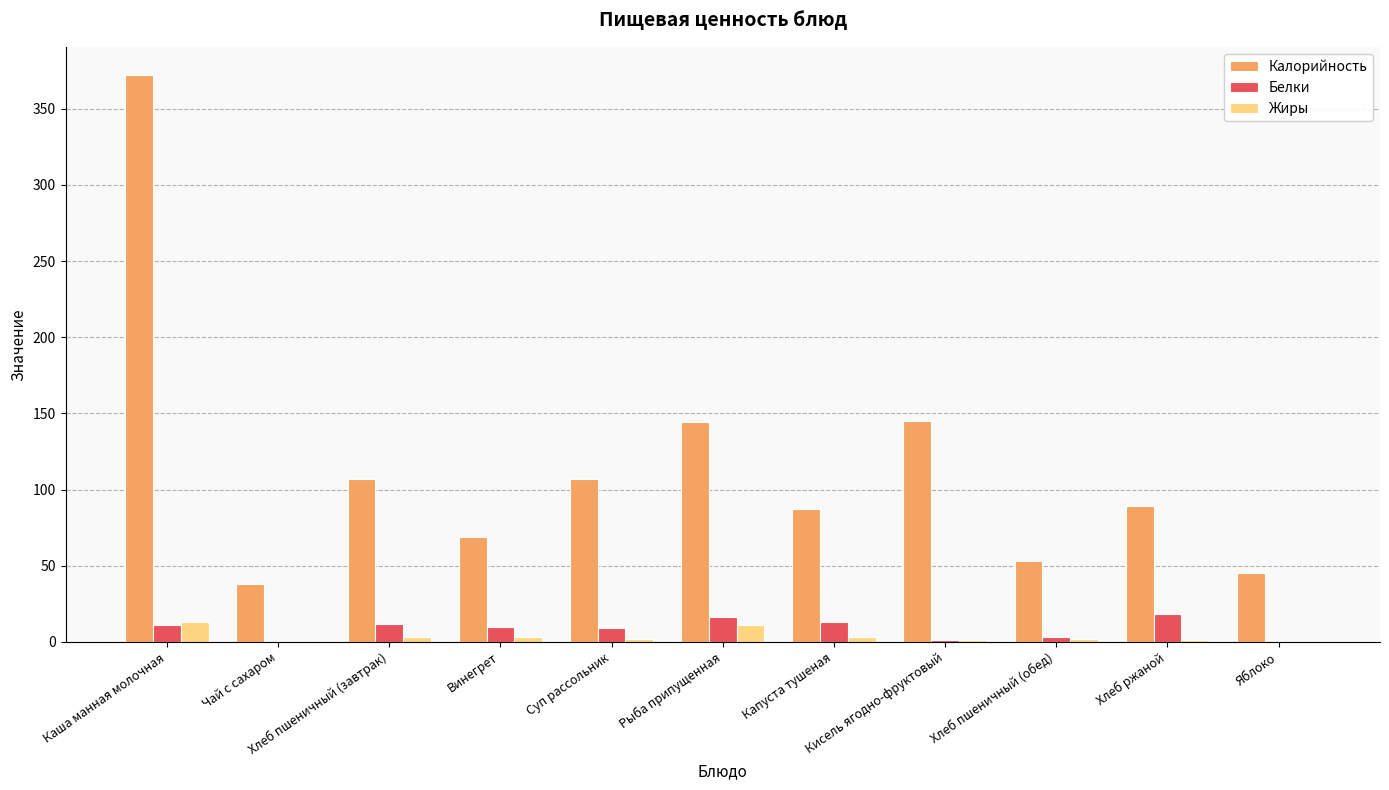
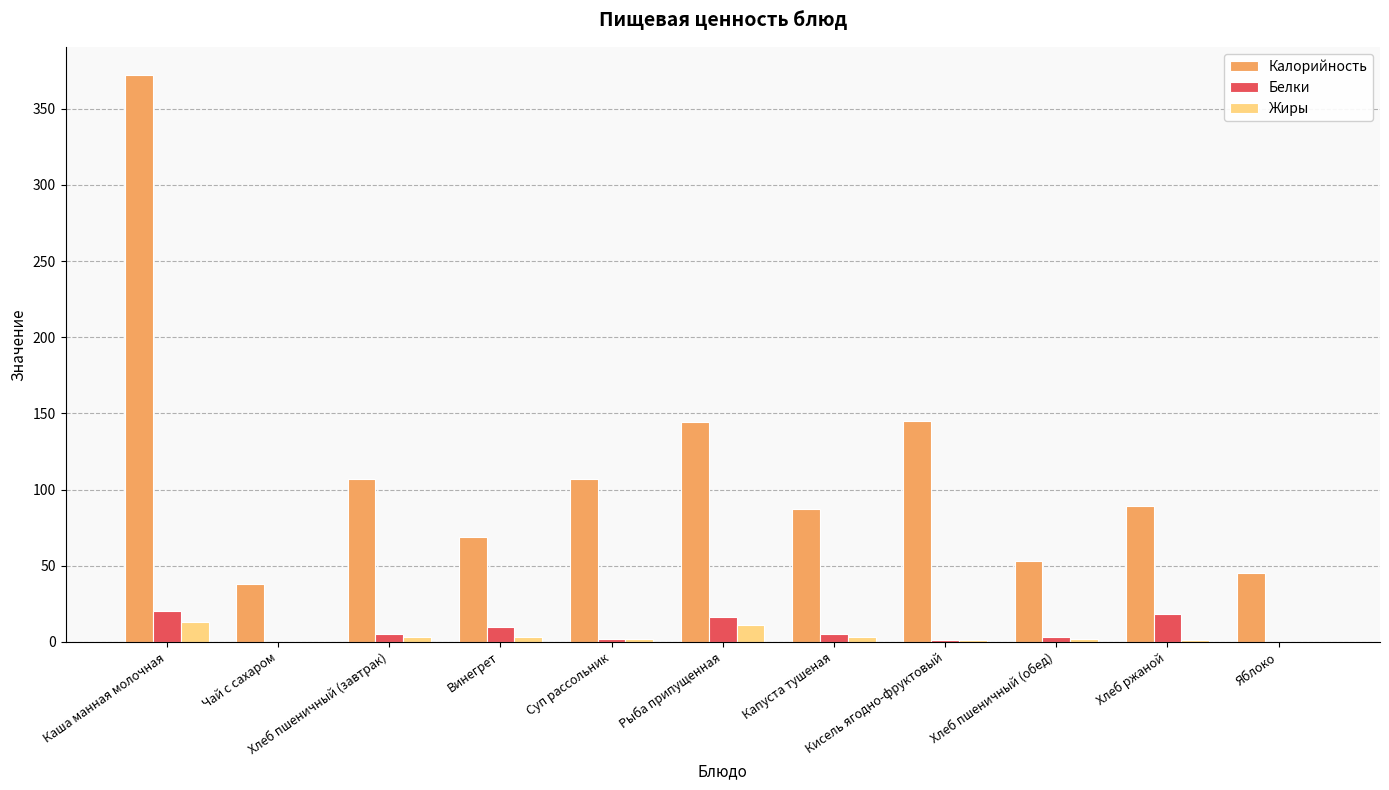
Белки, Каша манная молочная: 11 -> 20
Белки, Хлеб пшеничный (завтрак): 12 -> 5
Белки, Суп рассольник: 9 -> 2
Белки, Капуста тушеная: 13 -> 5
